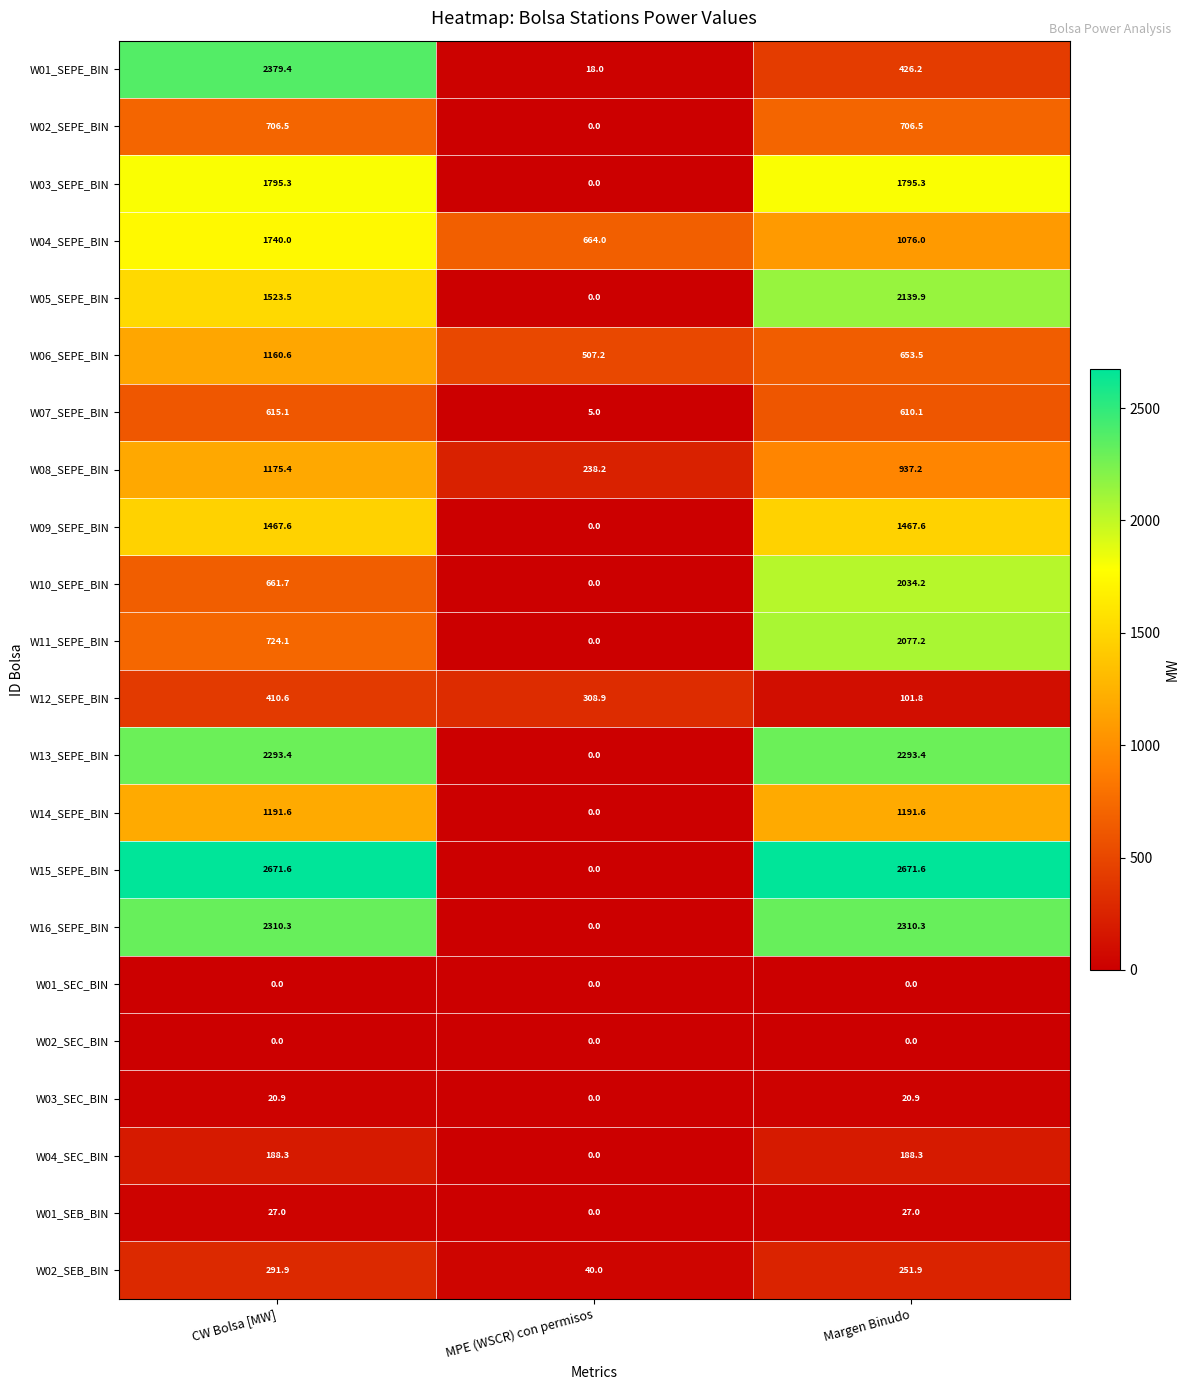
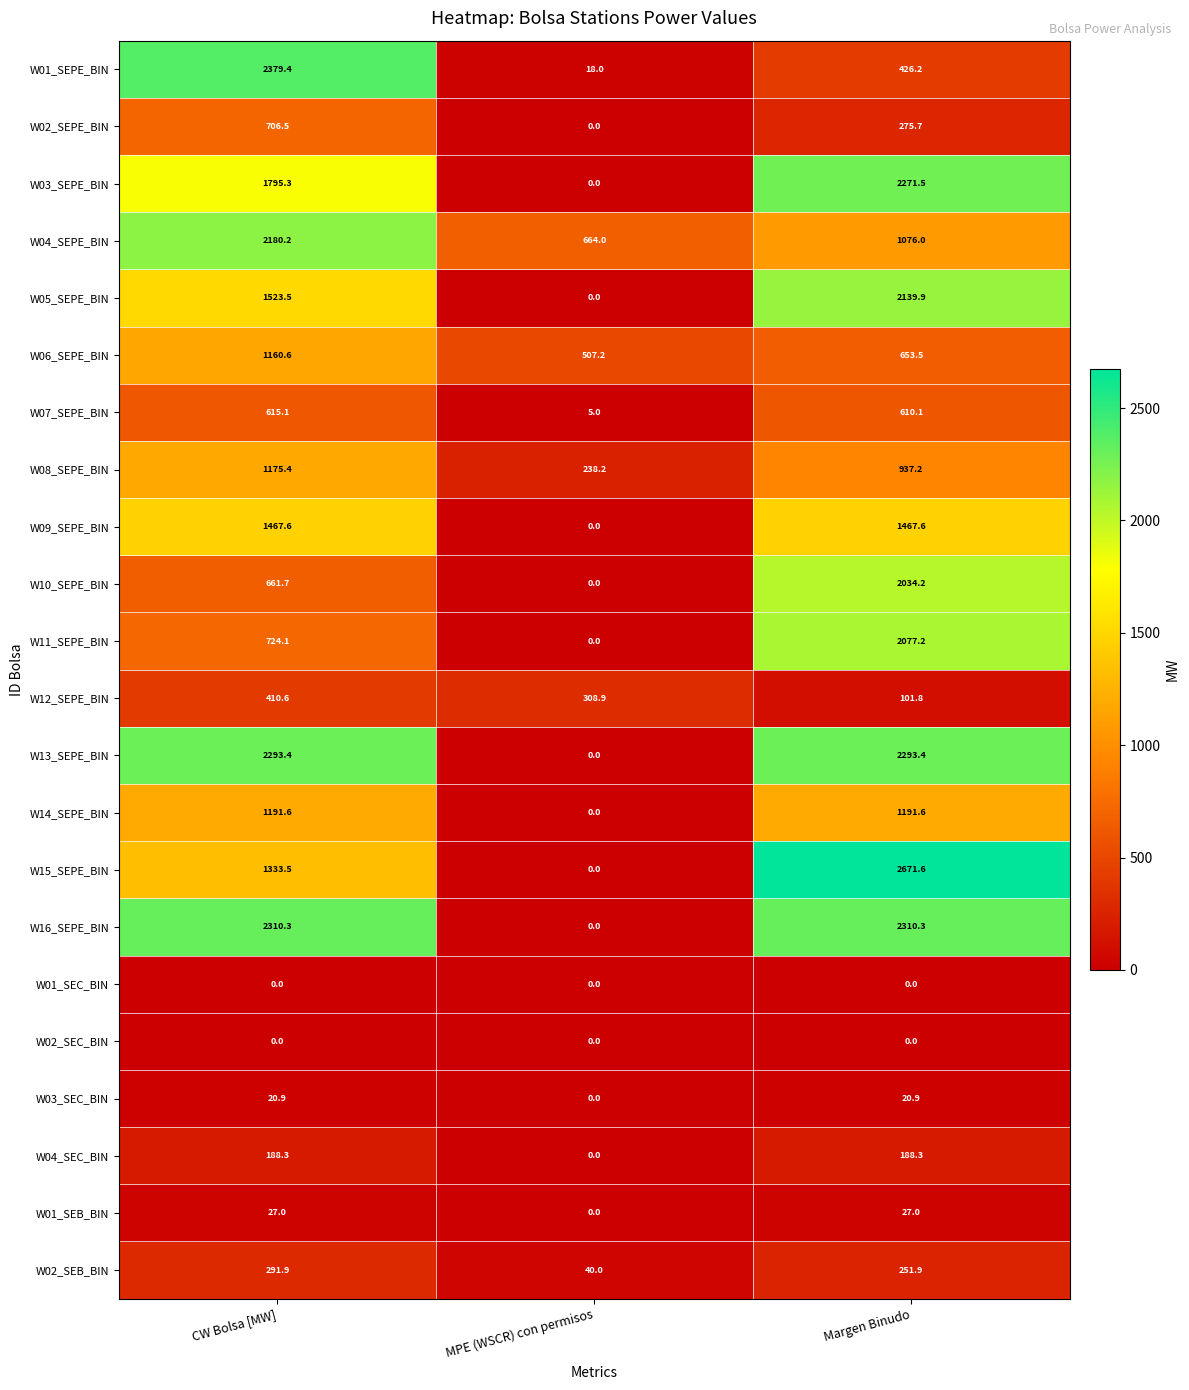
W02_SEPE_BIN, Margen Binudo: 706.5 -> 275.7
W03_SEPE_BIN, Margen Binudo: 1795.3 -> 2271.5
W04_SEPE_BIN, CW Bolsa [MW]: 1740.0 -> 2180.2
W15_SEPE_BIN, CW Bolsa [MW]: 2671.6 -> 1333.5
